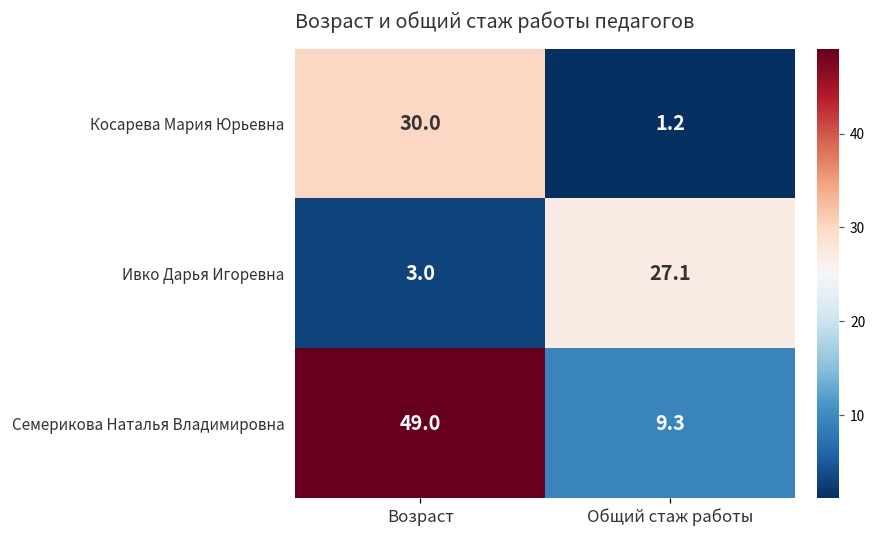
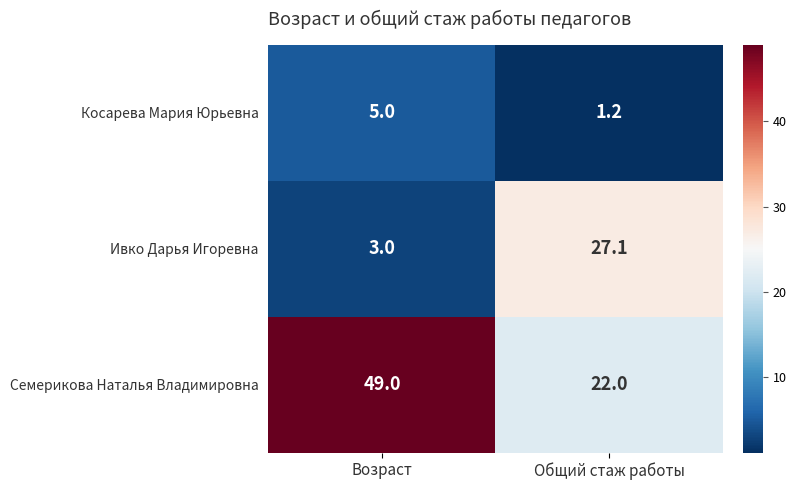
Косарева Мария Юрьевна, Возраст: 30.0 -> 5.0
Семерикова Наталья Владимировна, Общий стаж работы: 9.3 -> 22.0
